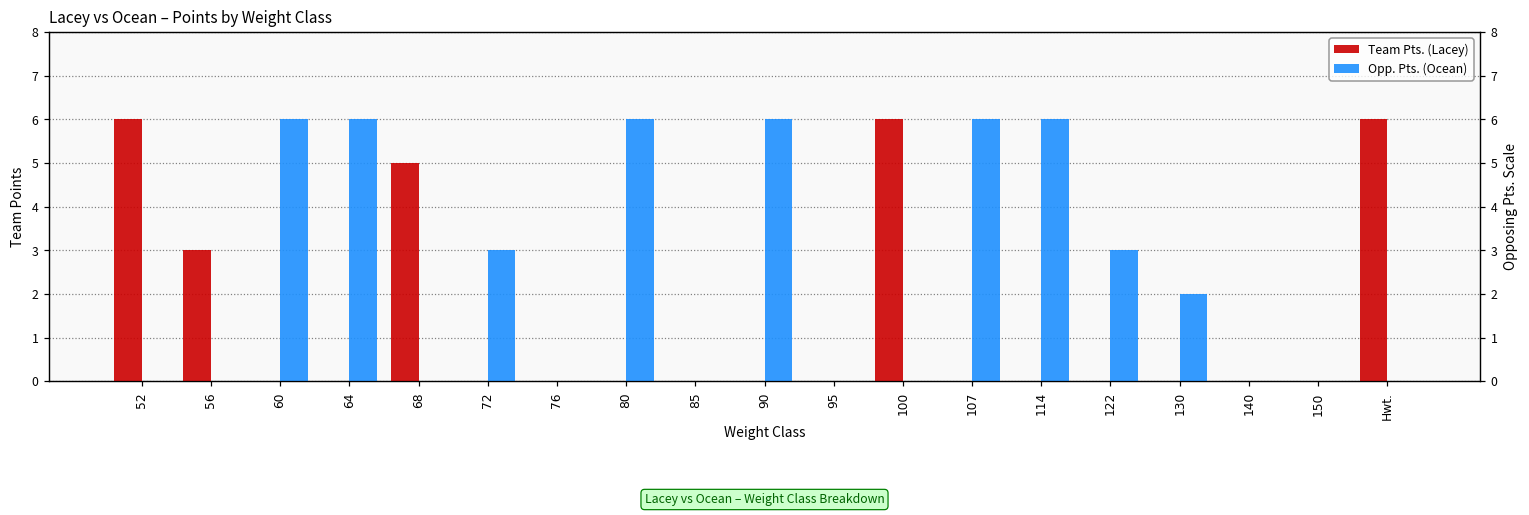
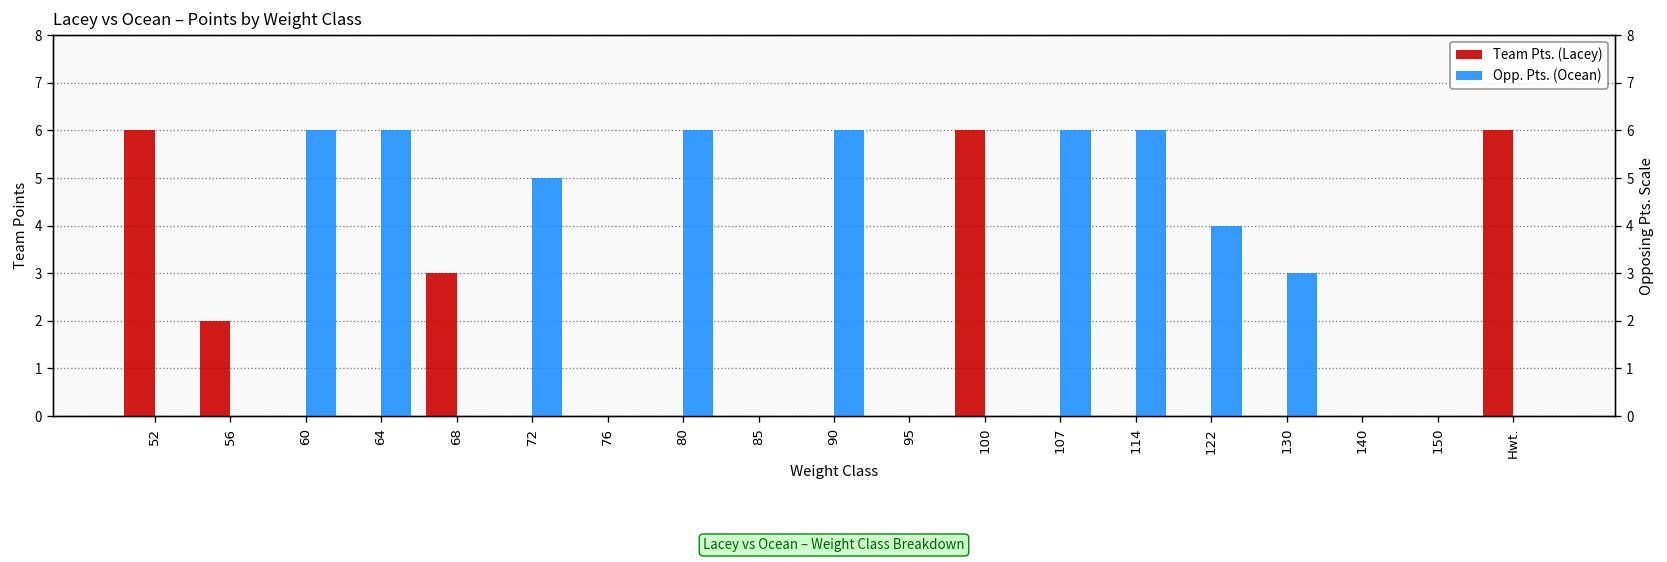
Team Pts. (Lacey), 56: 3 -> 2
Team Pts. (Lacey), 68: 5 -> 3
Opp. Pts. (Ocean), 72: 3 -> 5
Opp. Pts. (Ocean), 122: 3 -> 4
Opp. Pts. (Ocean), 130: 2 -> 3
